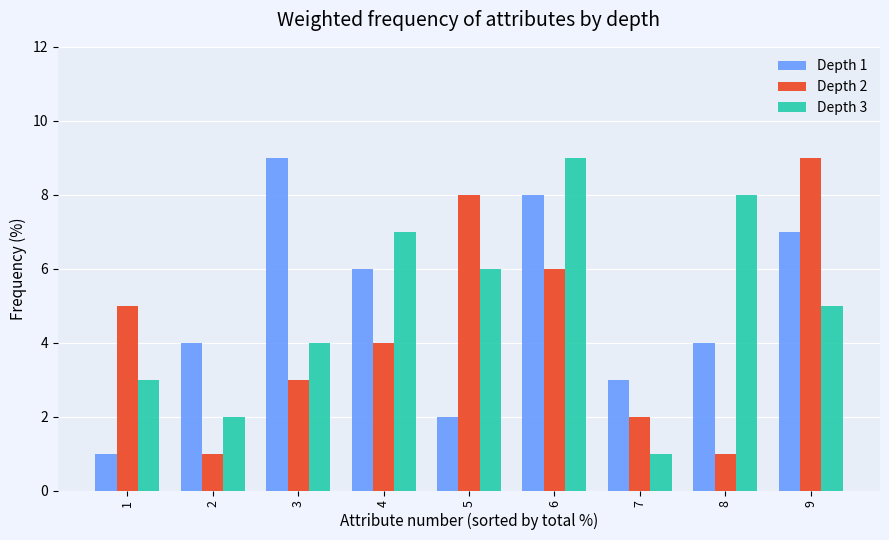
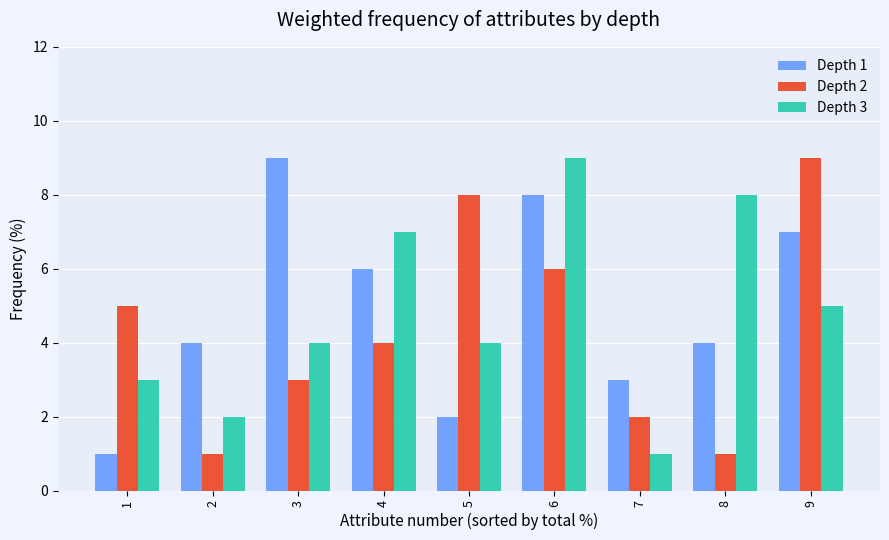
Depth 3, 5: 6 -> 4
